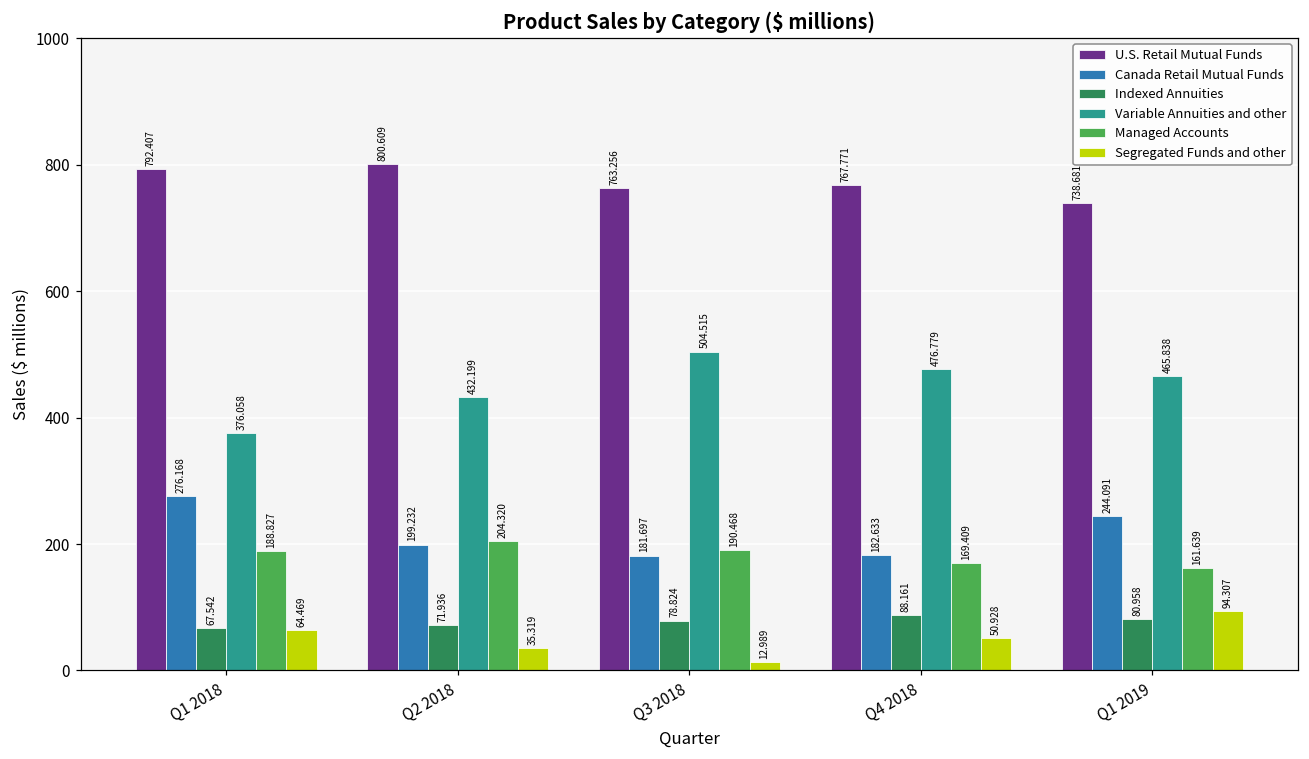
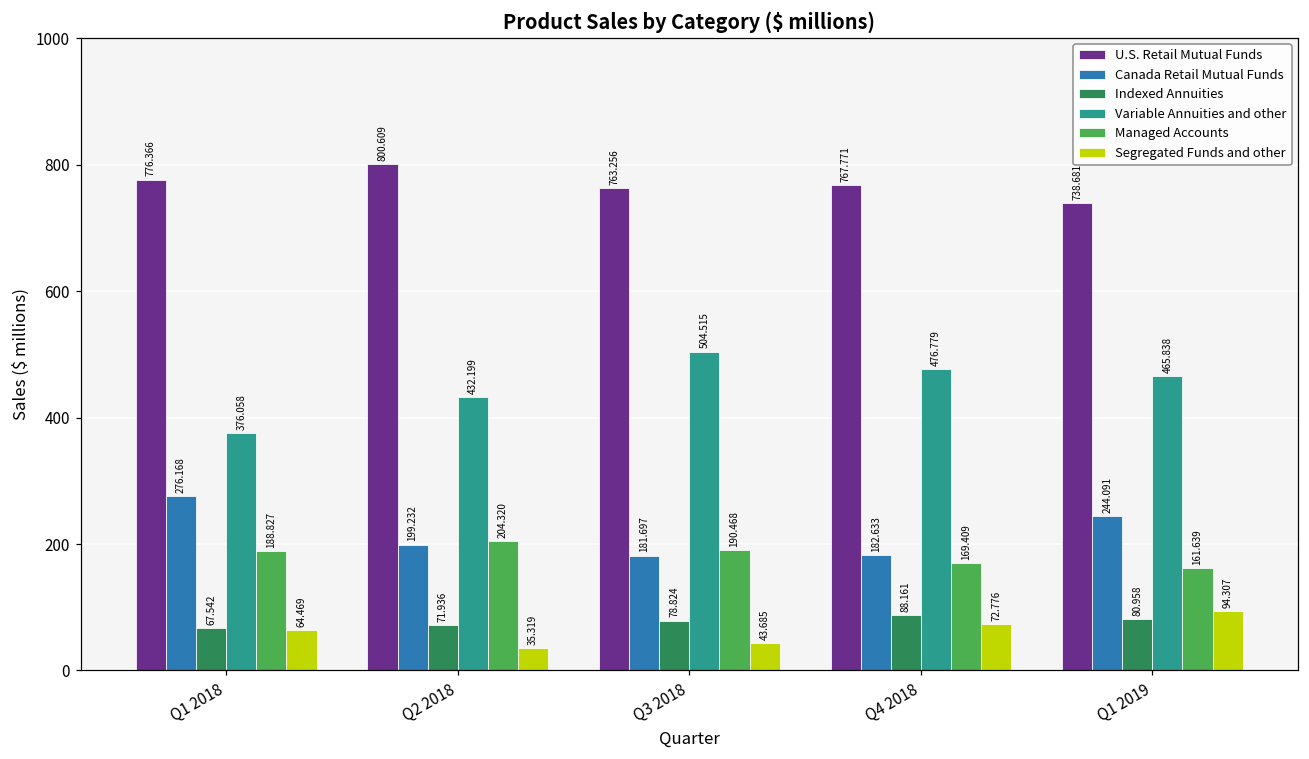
U.S. Retail Mutual Funds, Q1 2018: 792.407 -> 776.366
Segregated Funds and other, Q3 2018: 12.989 -> 43.685
Segregated Funds and other, Q4 2018: 50.928 -> 72.776
